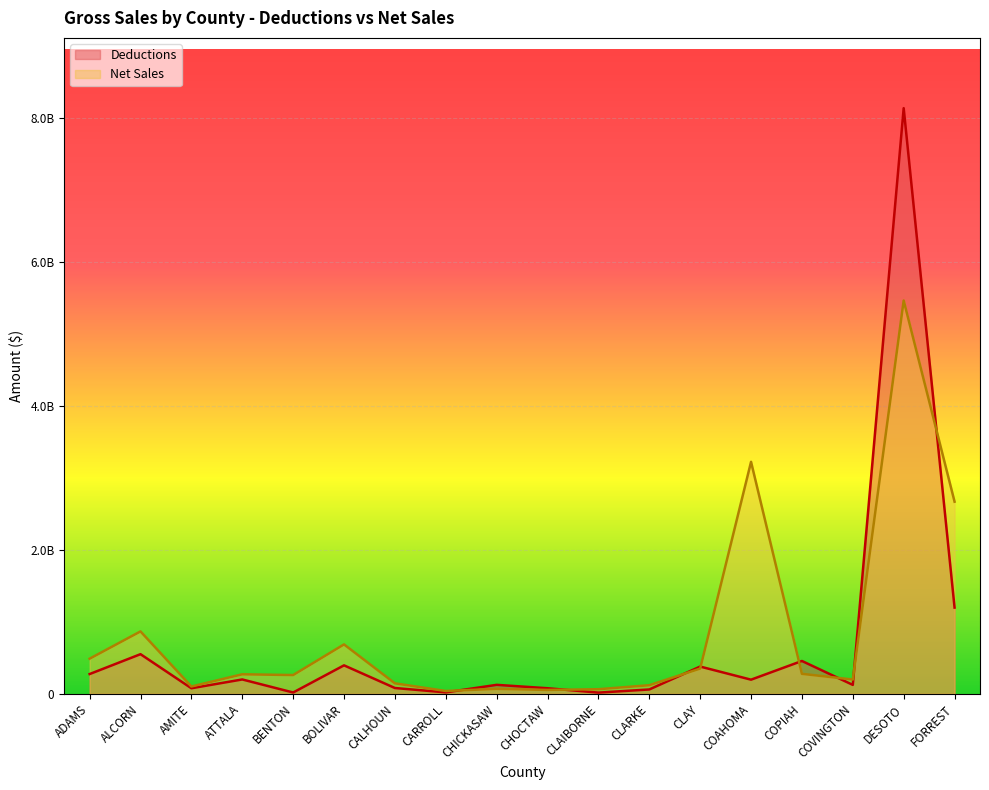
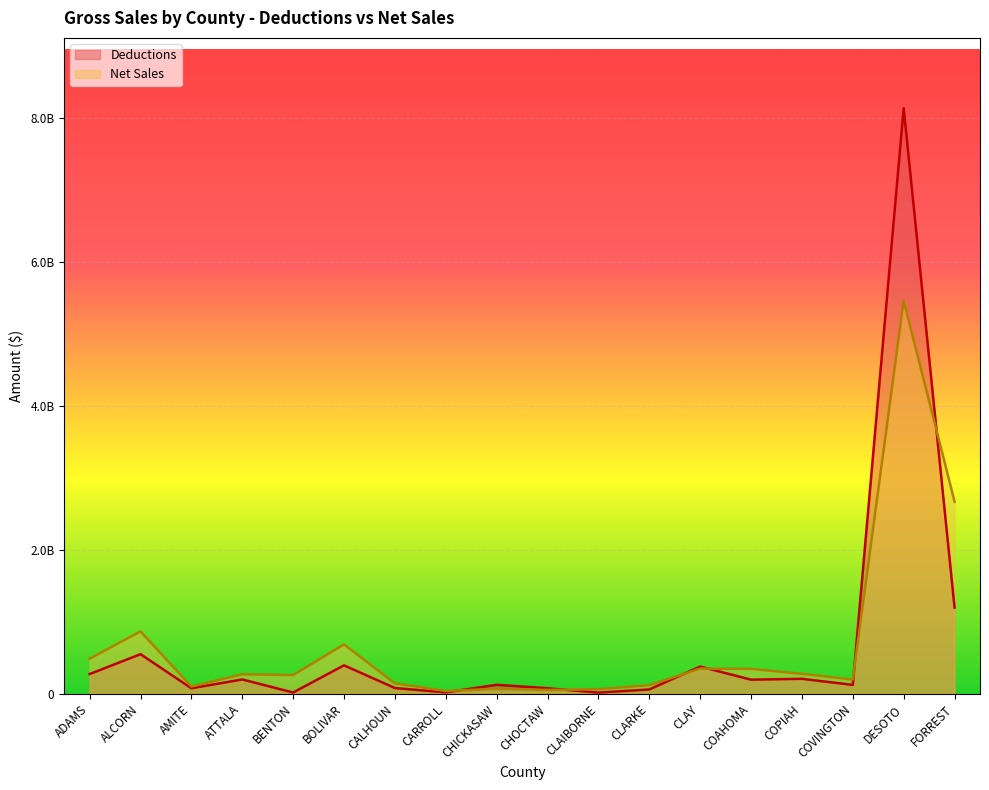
Net Sales, COAHOMA: 3200000000 -> 300000000
Deductions, COPIAH: 500000000 -> 200000000
